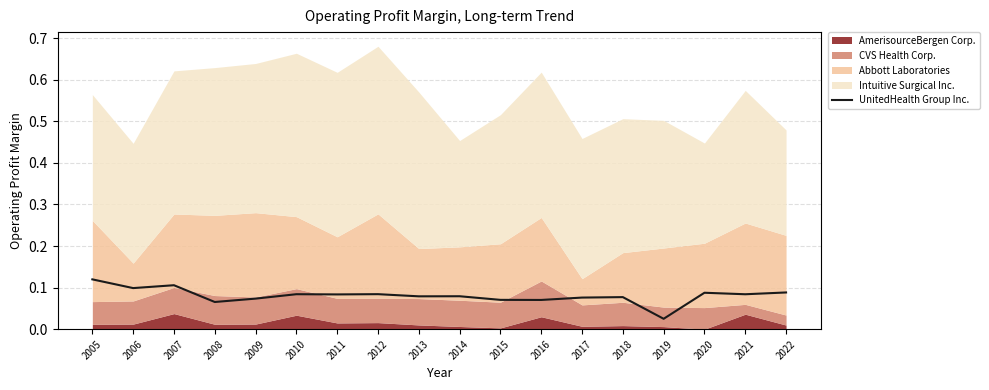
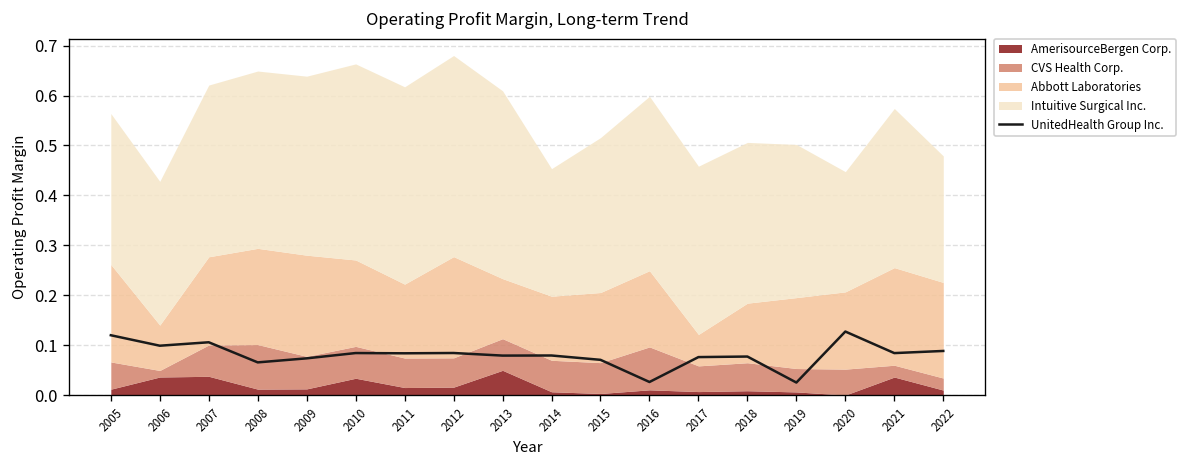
AmerisourceBergen Corp., 2006: 0.01 -> 0.04
CVS Health Corp., 2006: 0.06 -> 0.01
CVS Health Corp., 2008: 0.07 -> 0.09
AmerisourceBergen Corp., 2013: 0.01 -> 0.05
UnitedHealth Group Inc., 2016: 0.07 -> 0.03
AmerisourceBergen Corp., 2016: 0.03 -> 0.01
UnitedHealth Group Inc., 2020: 0.09 -> 0.13
